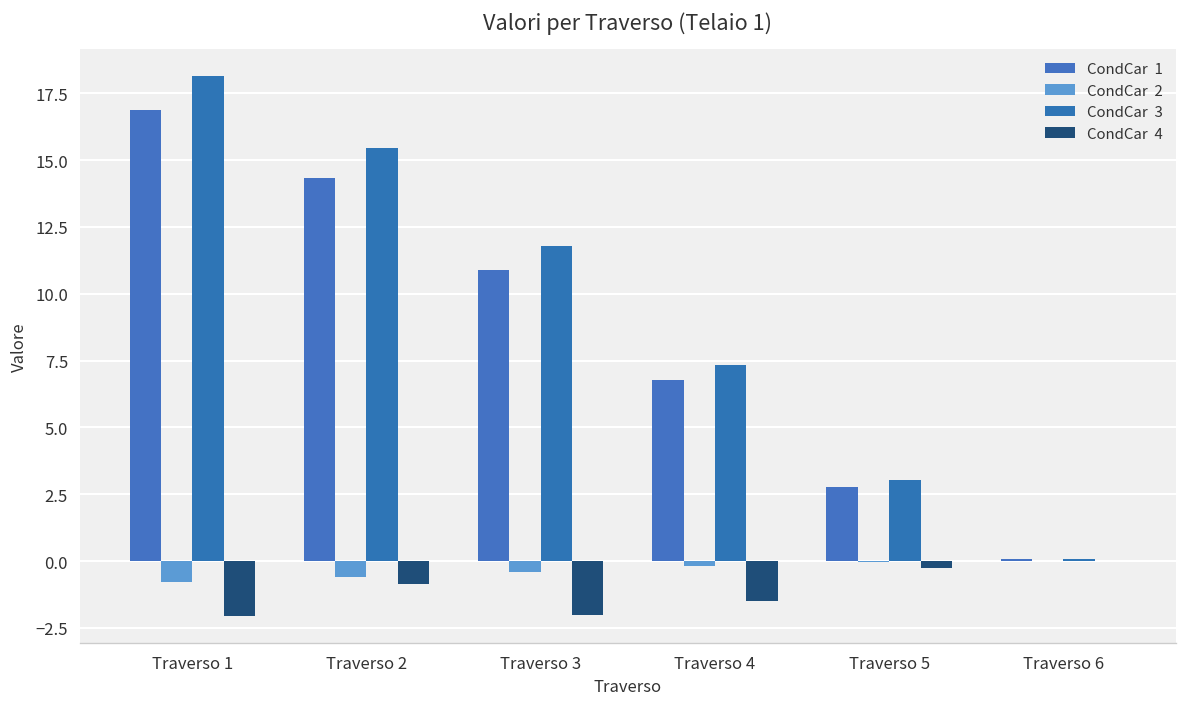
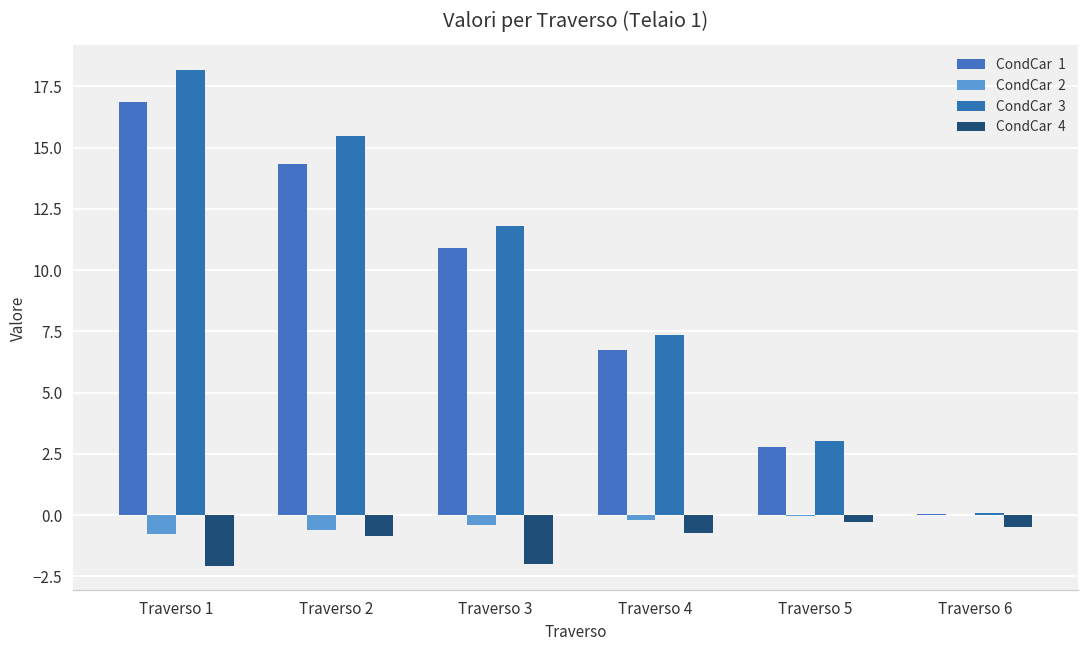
CondCar 4, Traverso 4: -1.5 -> -0.7
CondCar 4, Traverso 6: 0.0 -> -0.5
